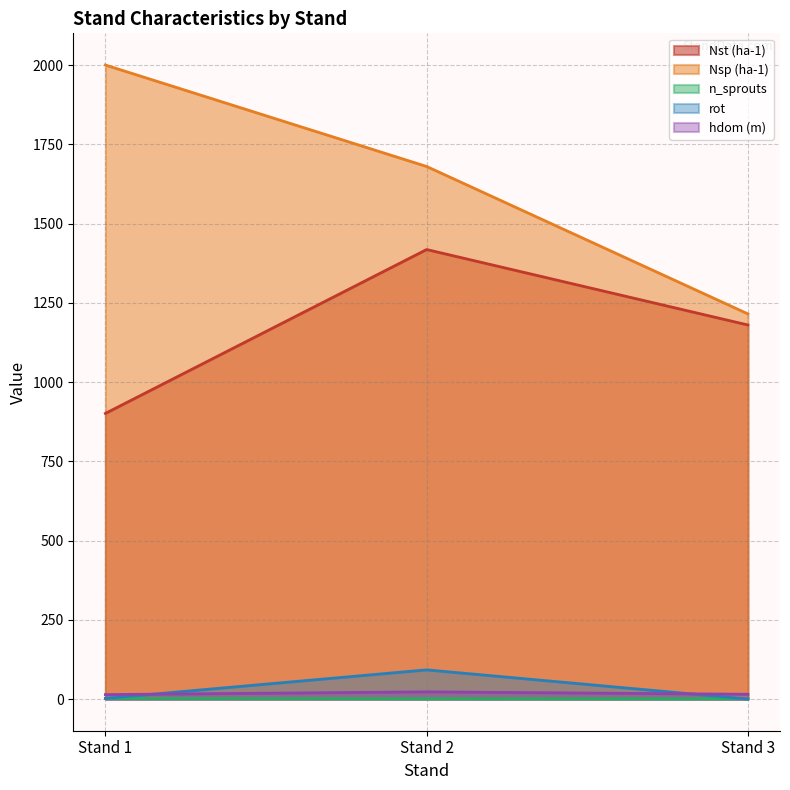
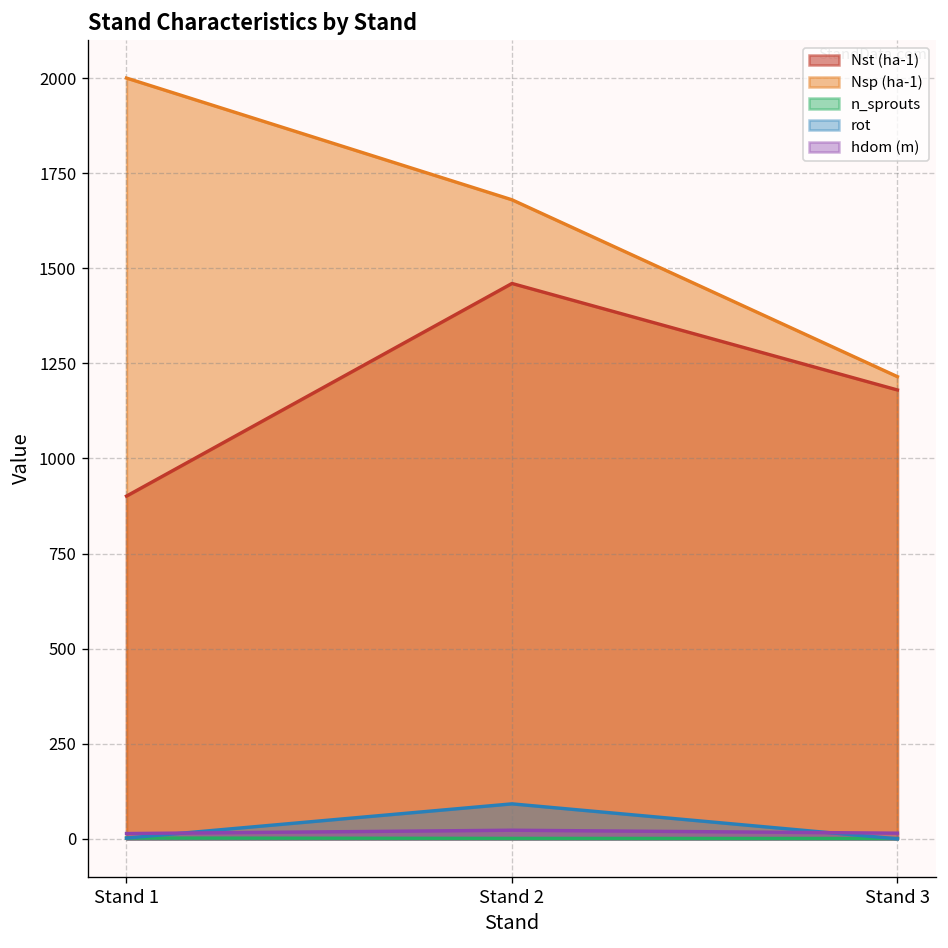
Nst (ha-1), Stand 2: 1420 -> 1460
